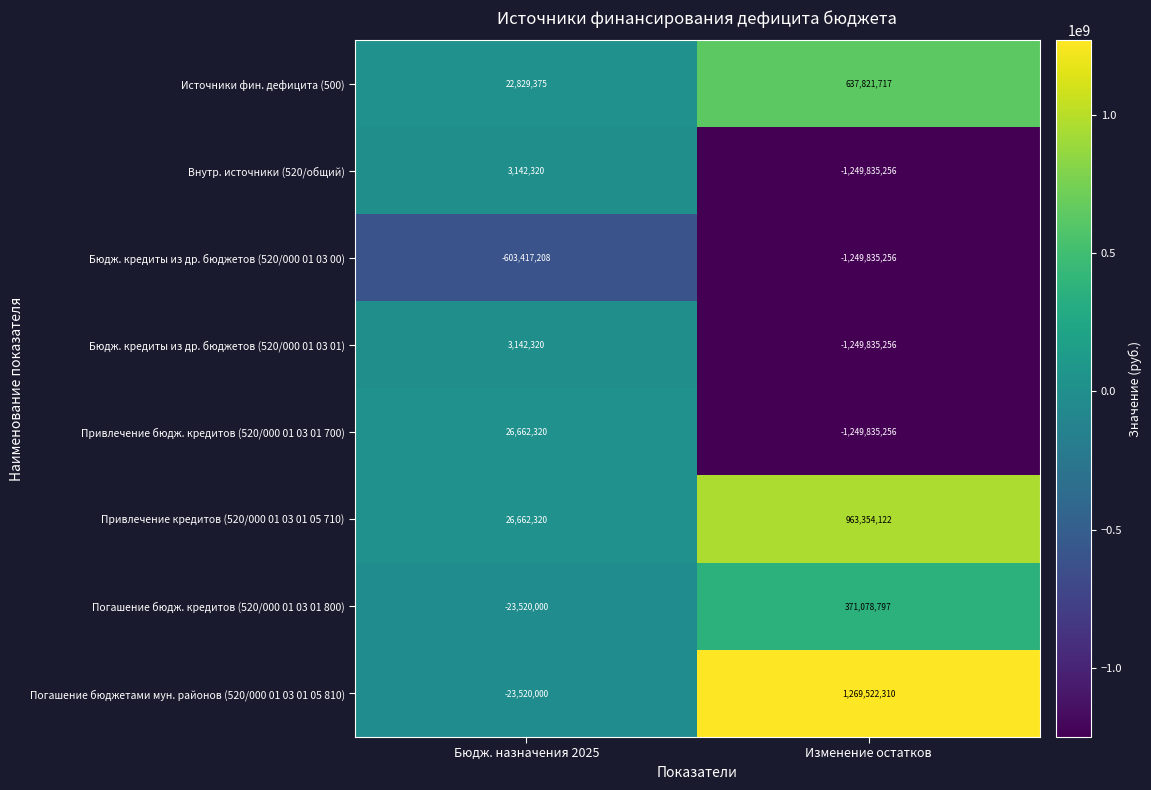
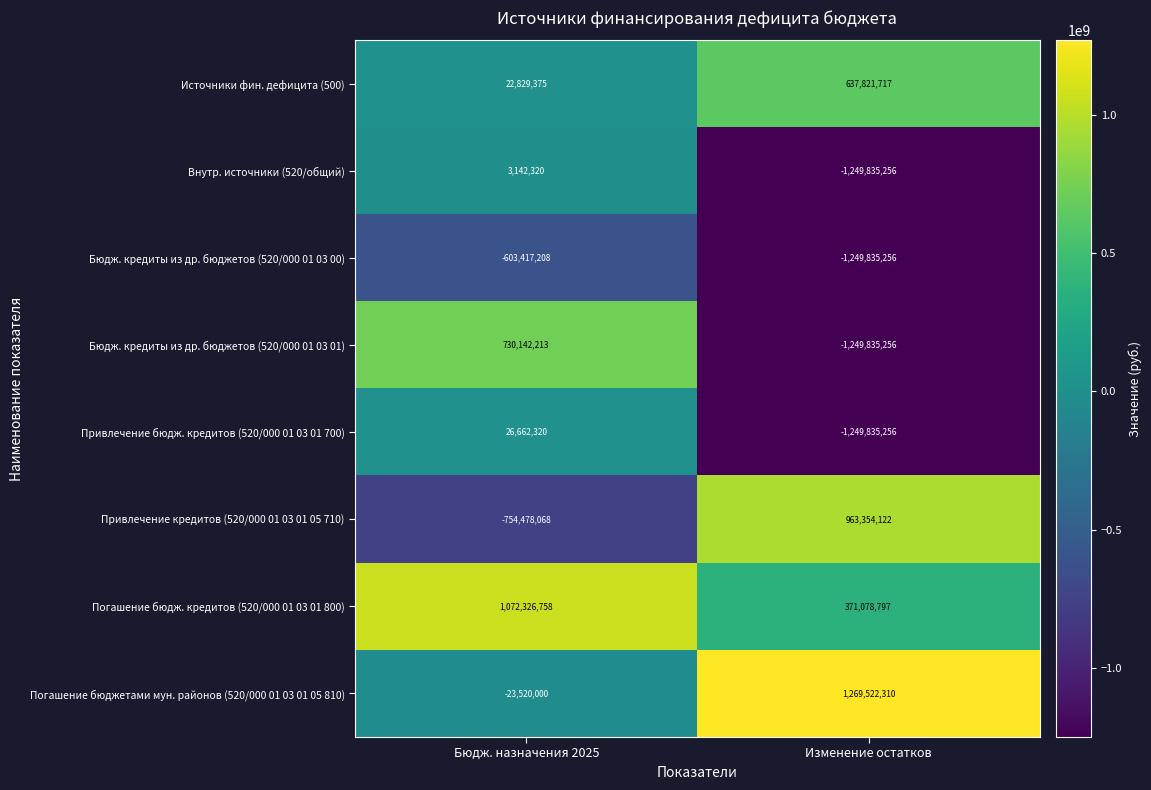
Бюдж. кредиты из др. бюджетов (520/000 01 03 01), Бюдж. назначения 2025: 3,142,320 -> 730,142,213
Привлечение кредитов (520/000 01 03 01 05 710), Бюдж. назначения 2025: 26,662,320 -> -754,478,068
Погашение бюдж. кредитов (520/000 01 03 01 800), Бюдж. назначения 2025: -23,520,000 -> 1,072,326,758
